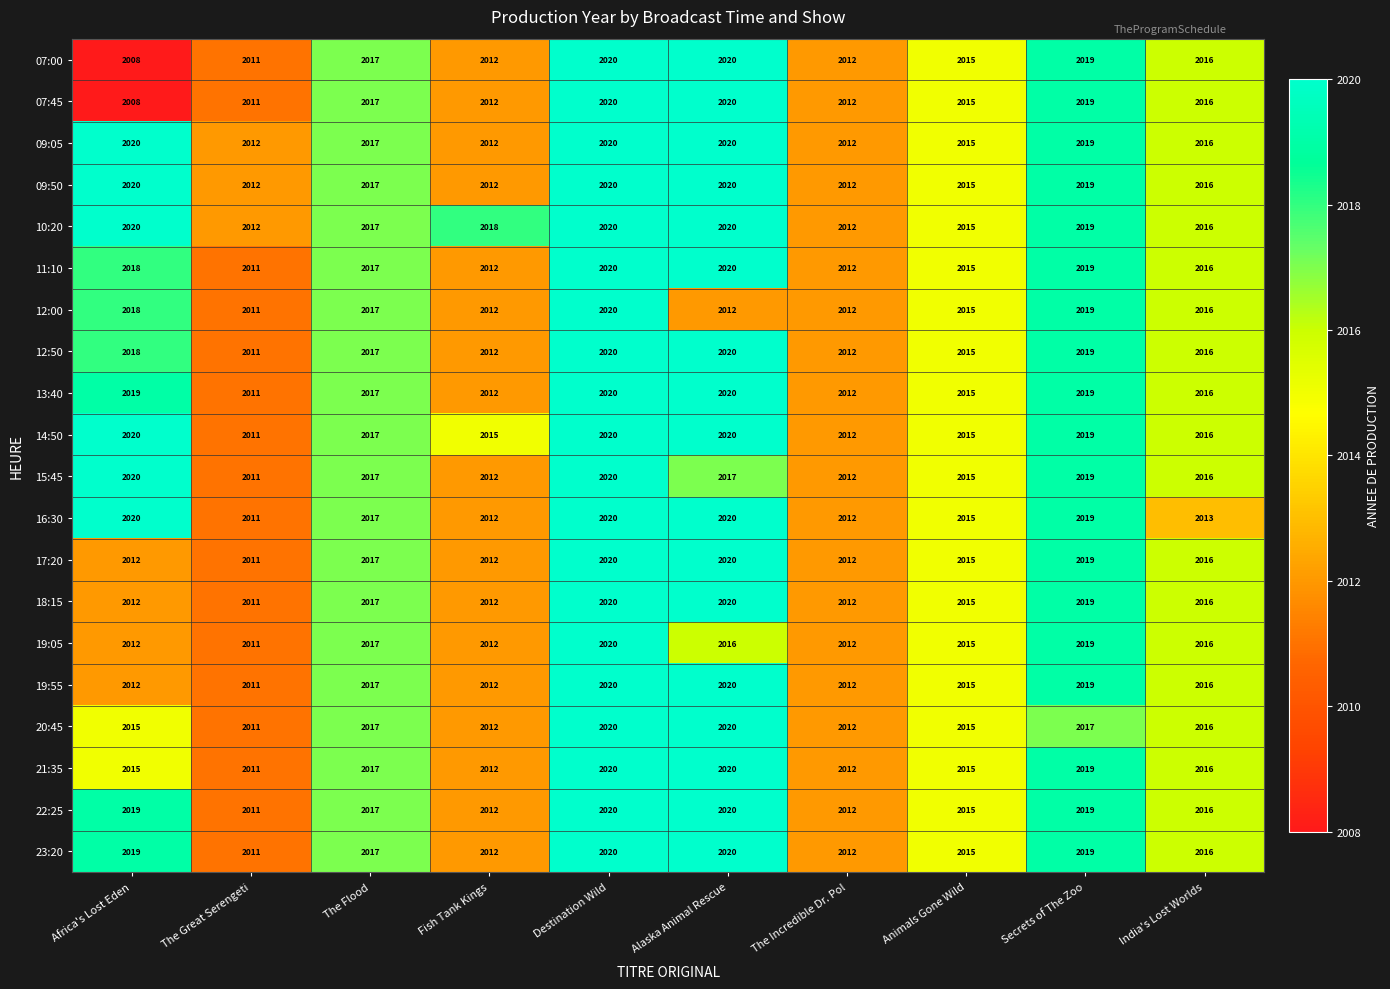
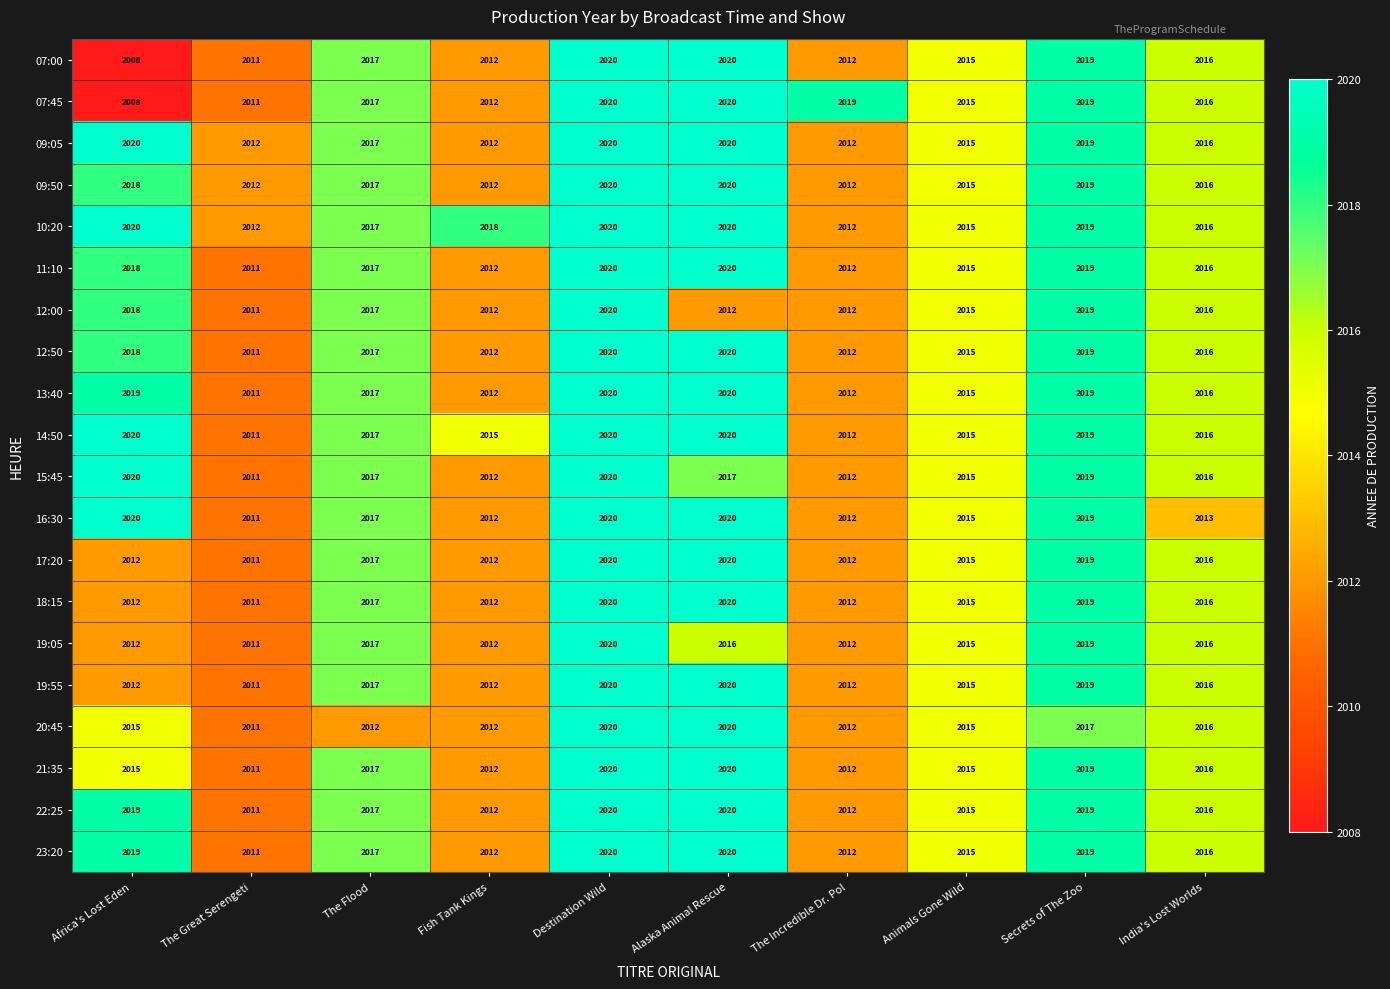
07:45, The Incredible Dr. Pol: 2012 -> 2019
09:50, Africa's Lost Eden: 2020 -> 2018
20:45, The Flood: 2017 -> 2012
